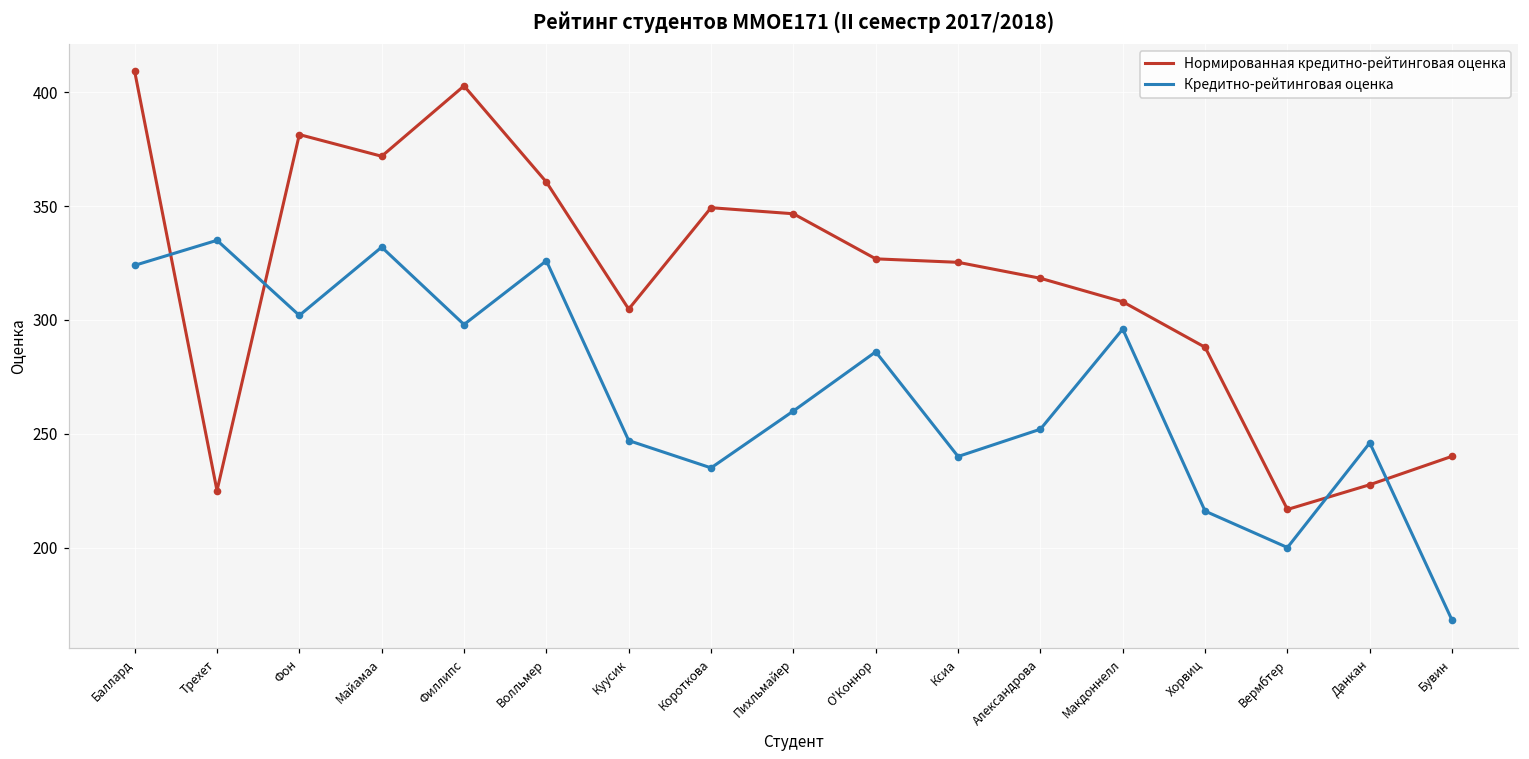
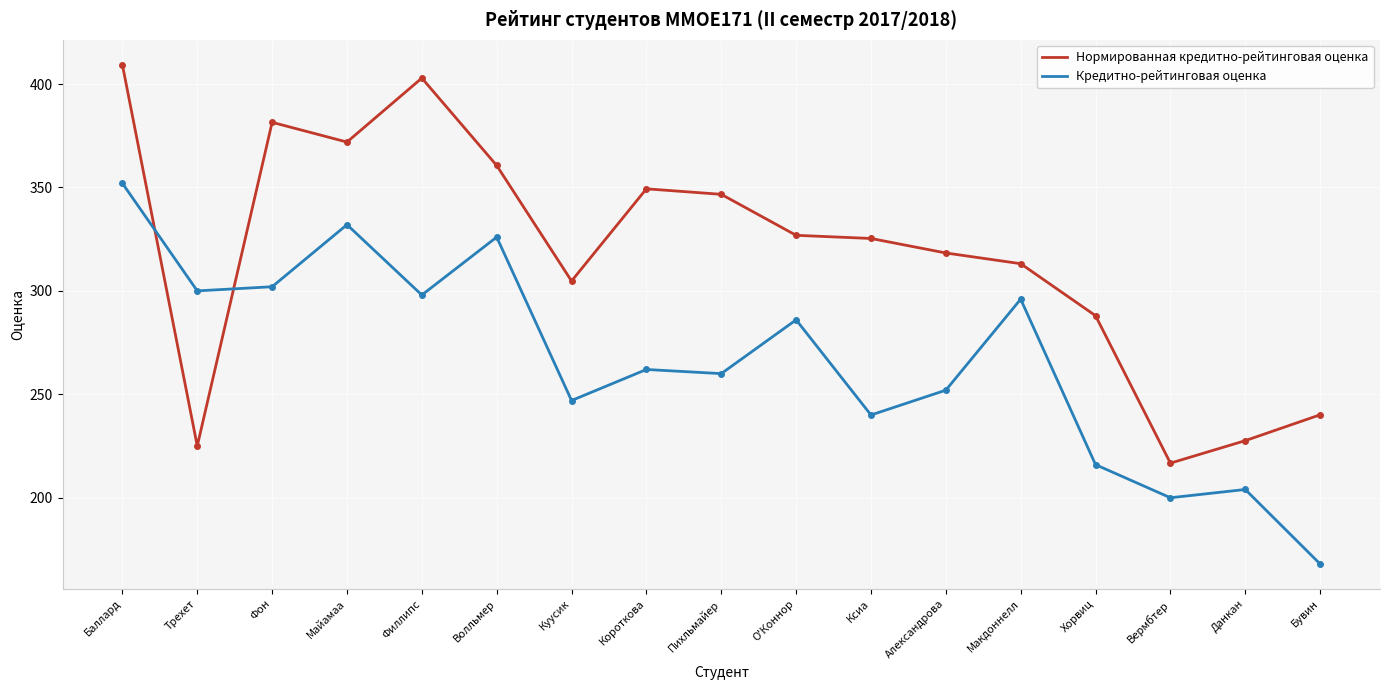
Кредитно-рейтинговая оценка, Баллард: 324 -> 352
Кредитно-рейтинговая оценка, Трехет: 335 -> 300
Кредитно-рейтинговая оценка, Короткова: 235 -> 262
Нормированная кредитно-рейтинговая оценка, Макдоннелл: 308 -> 313
Кредитно-рейтинговая оценка, Данкан: 246 -> 204
